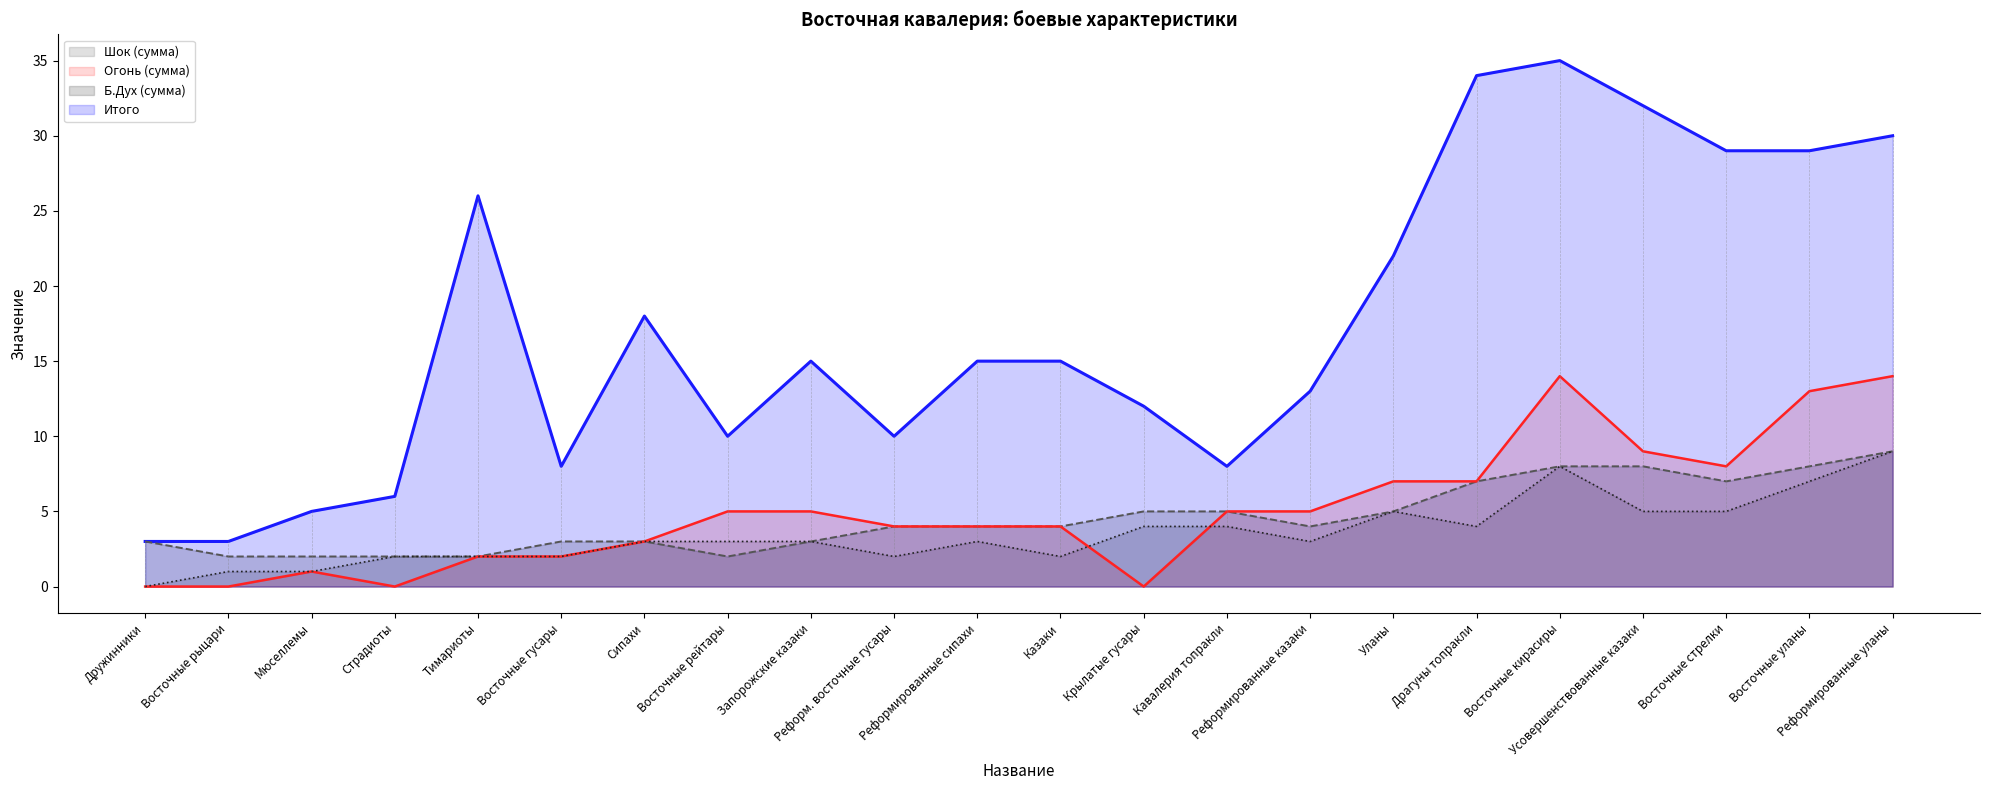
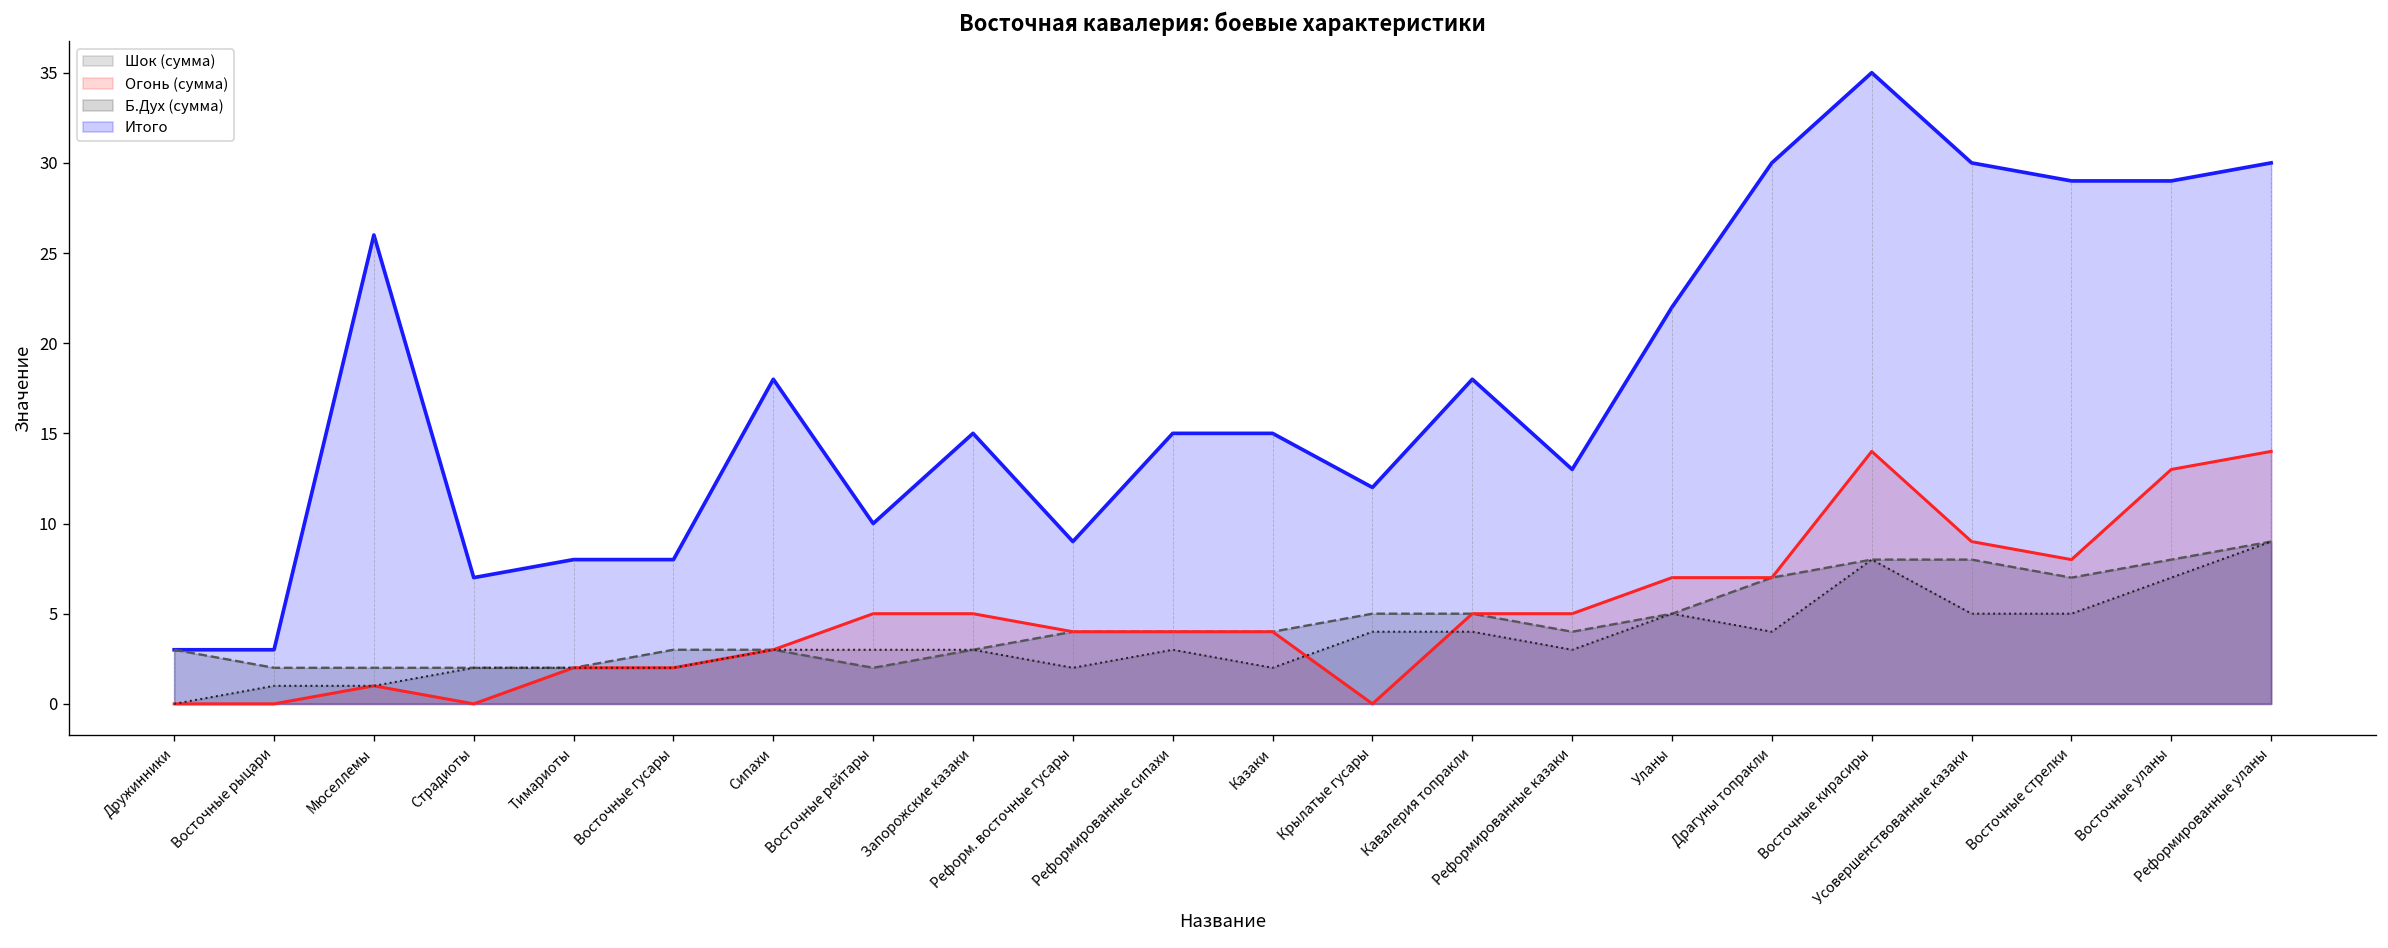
Итого, Мюселлемы: 5 -> 26
Итого, Страдиоты: 6 -> 7
Итого, Тимариоты: 26 -> 8
Итого, Реформ. восточные гусары: 10 -> 9
Итого, Кавалерия топракли: 8 -> 18
Итого, Драгуны топракли: 34 -> 30
Итого, Усовершенствованные казаки: 32 -> 30
